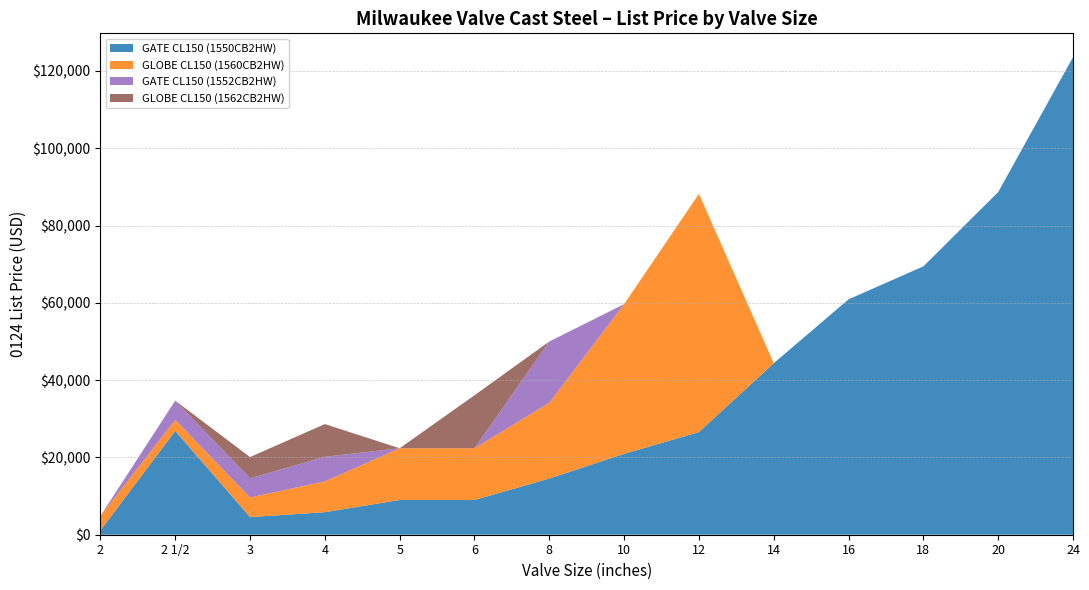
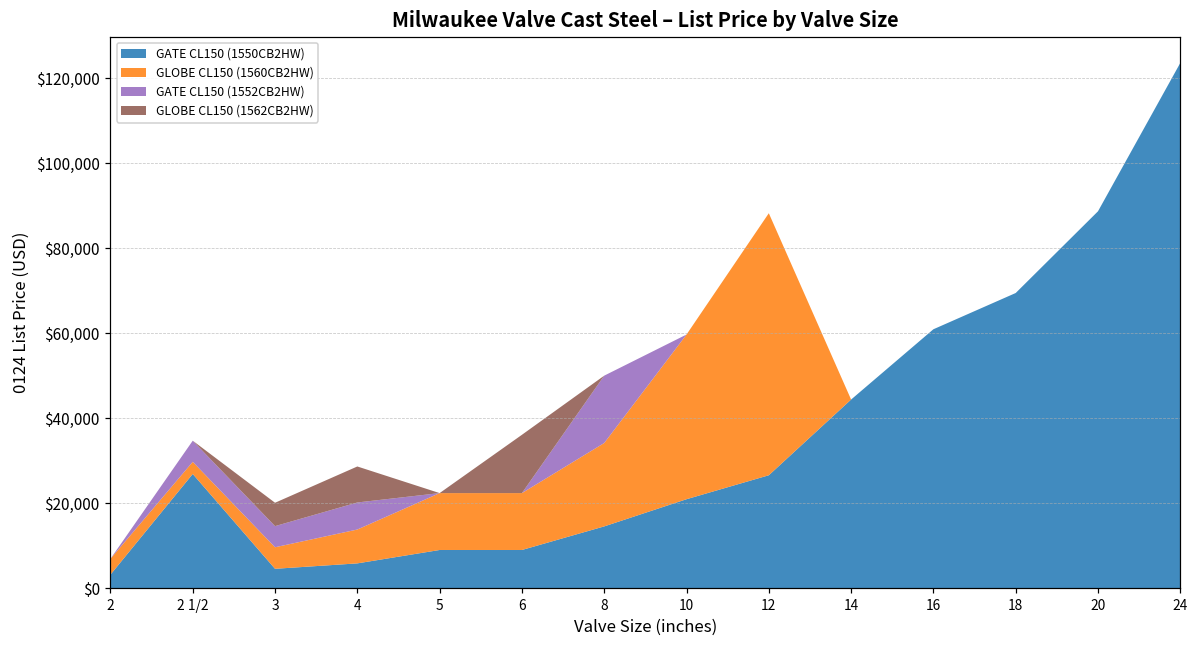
GATE CL150 (1550CB2HW), 2: $1,000 -> $3,000
